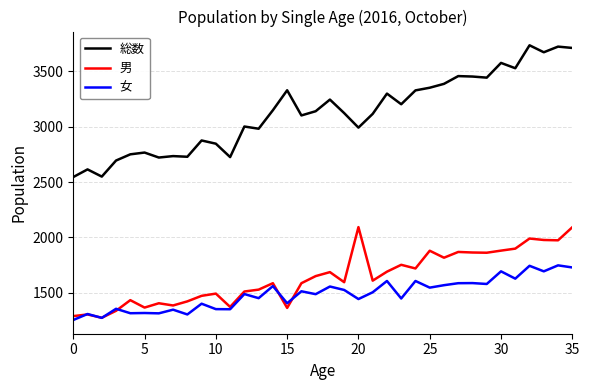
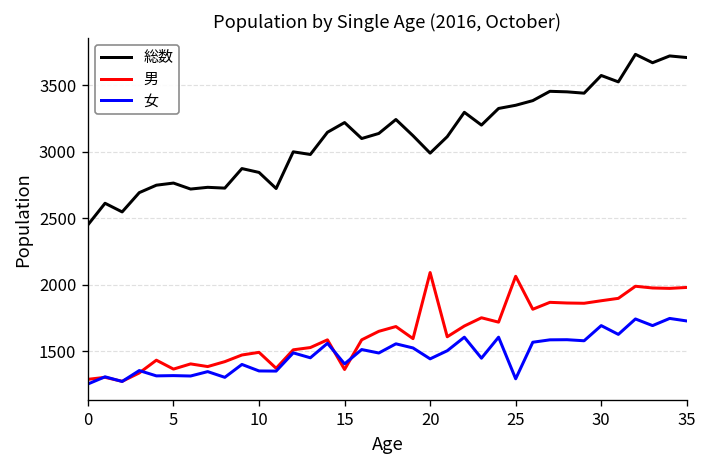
総数, 0: 2550 -> 2450
総数, 15: 3330 -> 3220
男, 25: 1880 -> 2070
女, 25: 1550 -> 1290
男, 35: 2090 -> 1980
